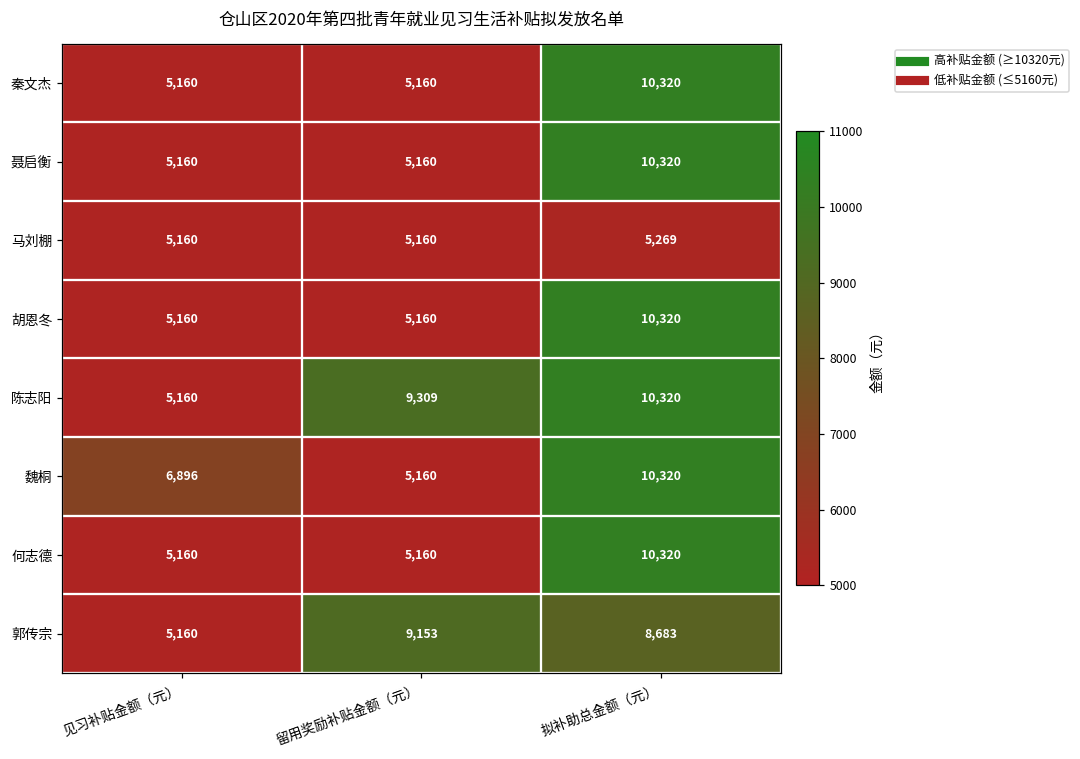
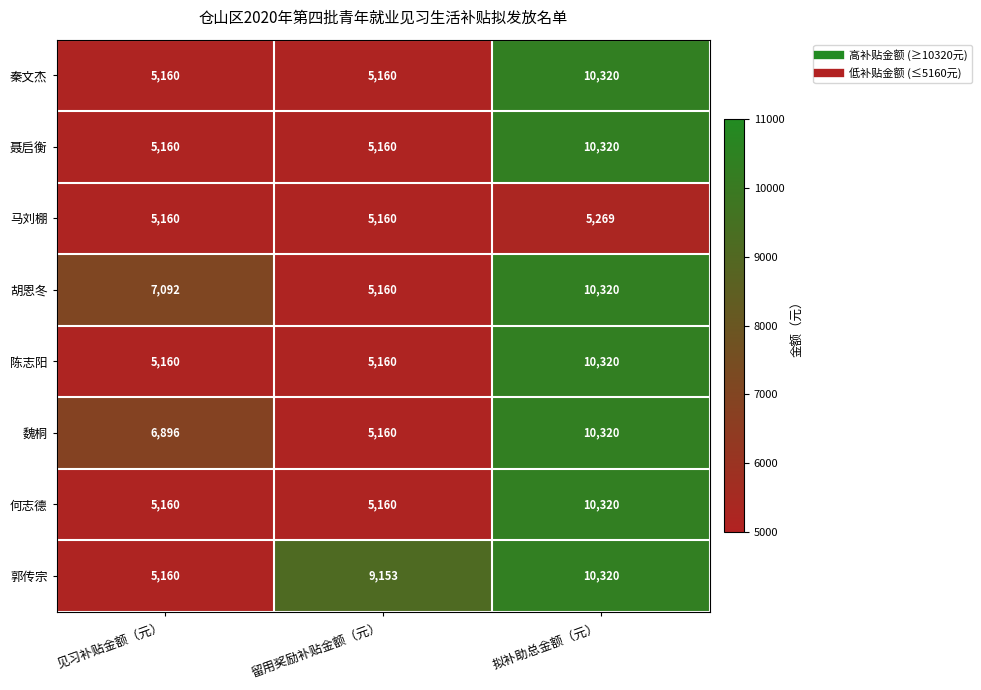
胡恩冬, 见习补贴金额（元）: 5,160 -> 7,092
陈志阳, 留用奖励补贴金额（元）: 9,309 -> 5,160
郭传宗, 拟补助总金额（元）: 8,683 -> 10,320
